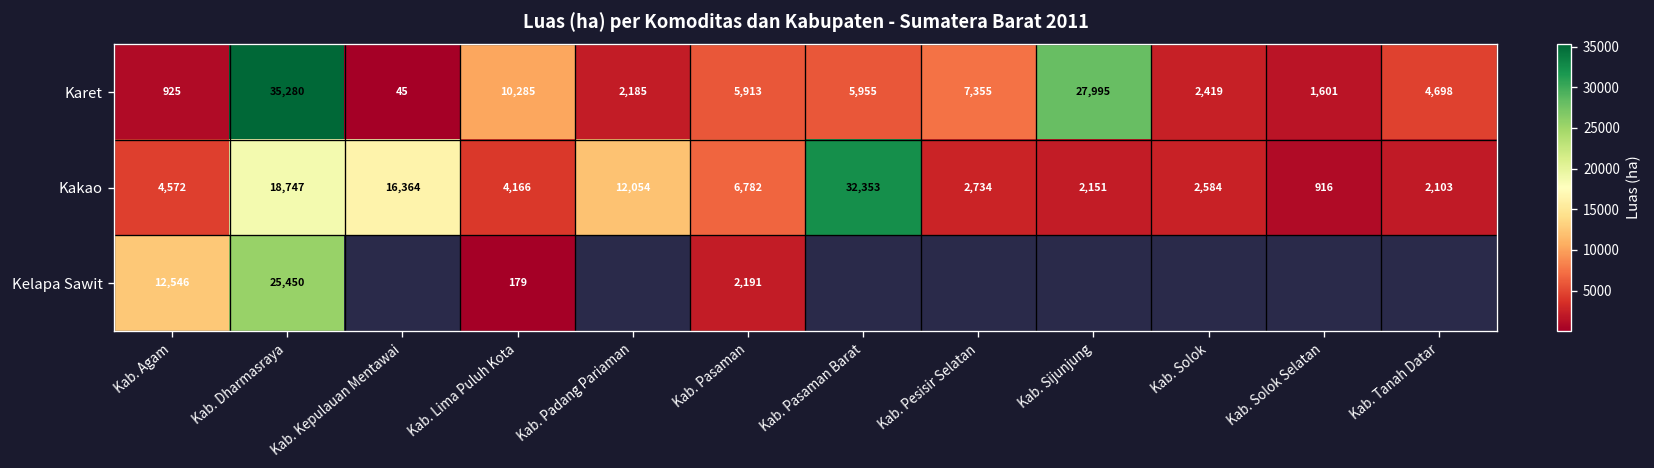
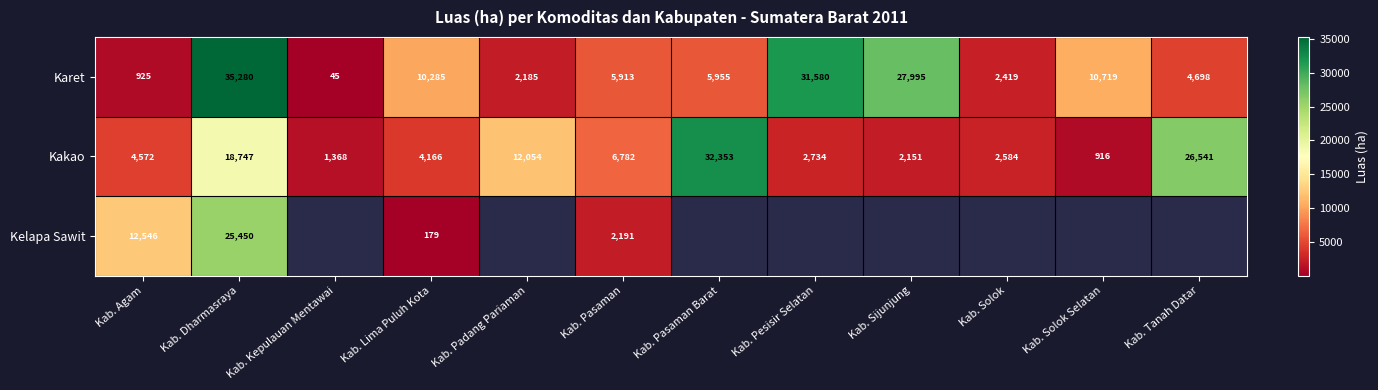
Karet, Kab. Pesisir Selatan: 7,355 -> 31,580
Karet, Kab. Solok Selatan: 1,601 -> 10,719
Kakao, Kab. Kepulauan Mentawai: 16,364 -> 1,368
Kakao, Kab. Tanah Datar: 2,103 -> 26,541
